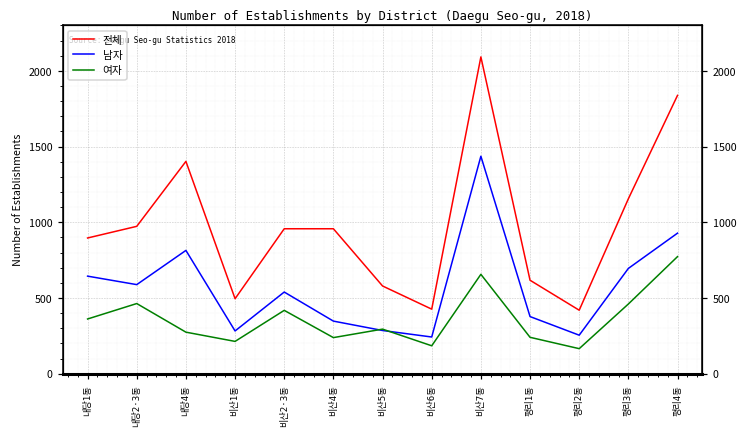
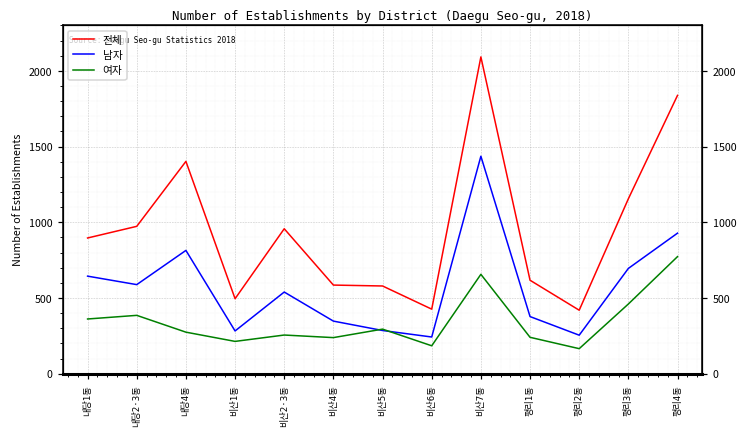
여자, 내당2·3동: 460 -> 390
여자, 비산2·3동: 420 -> 260
전체, 비산4동: 960 -> 590
